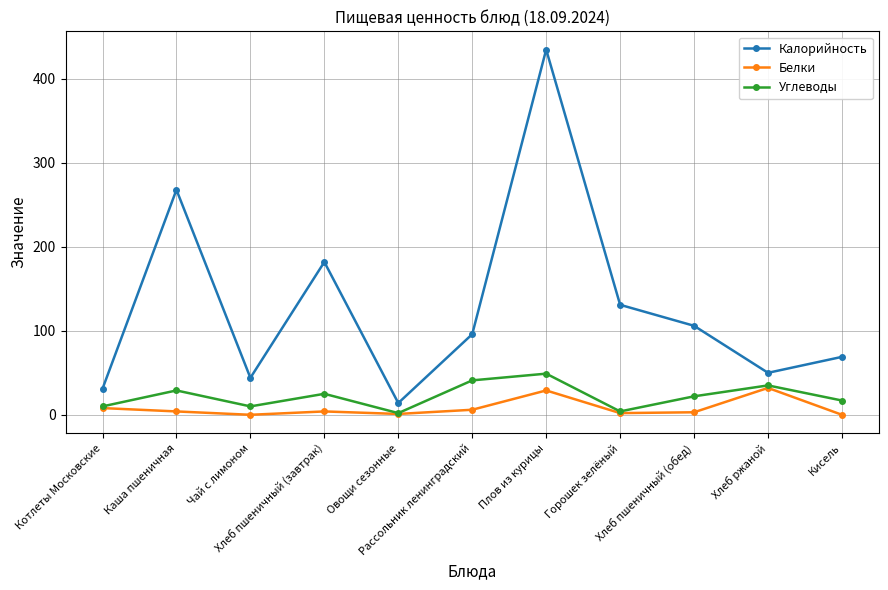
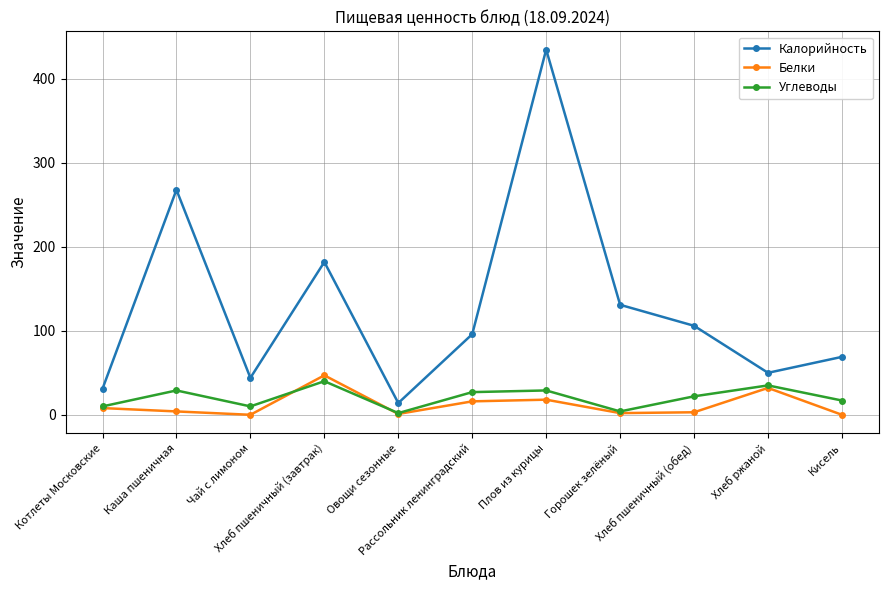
Белки, Хлеб пшеничный (завтрак): 0 -> 50
Углеводы, Хлеб пшеничный (завтрак): 30 -> 40
Белки, Рассольник ленинградский: 10 -> 20
Углеводы, Рассольник ленинградский: 40 -> 30
Белки, Плов из курицы: 30 -> 20
Углеводы, Плов из курицы: 50 -> 30
